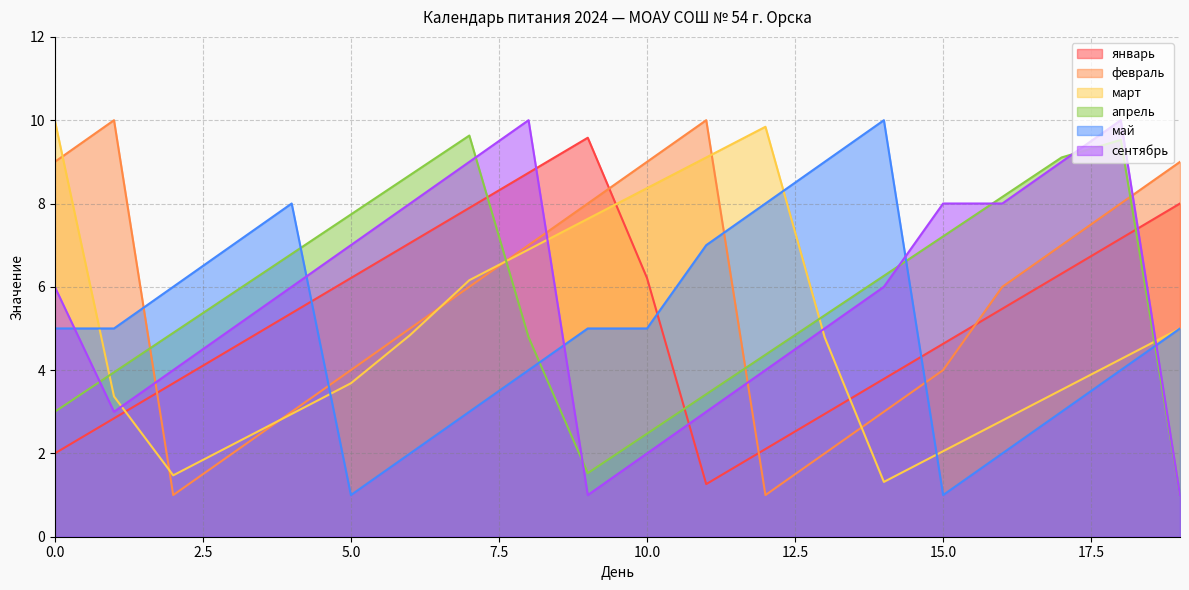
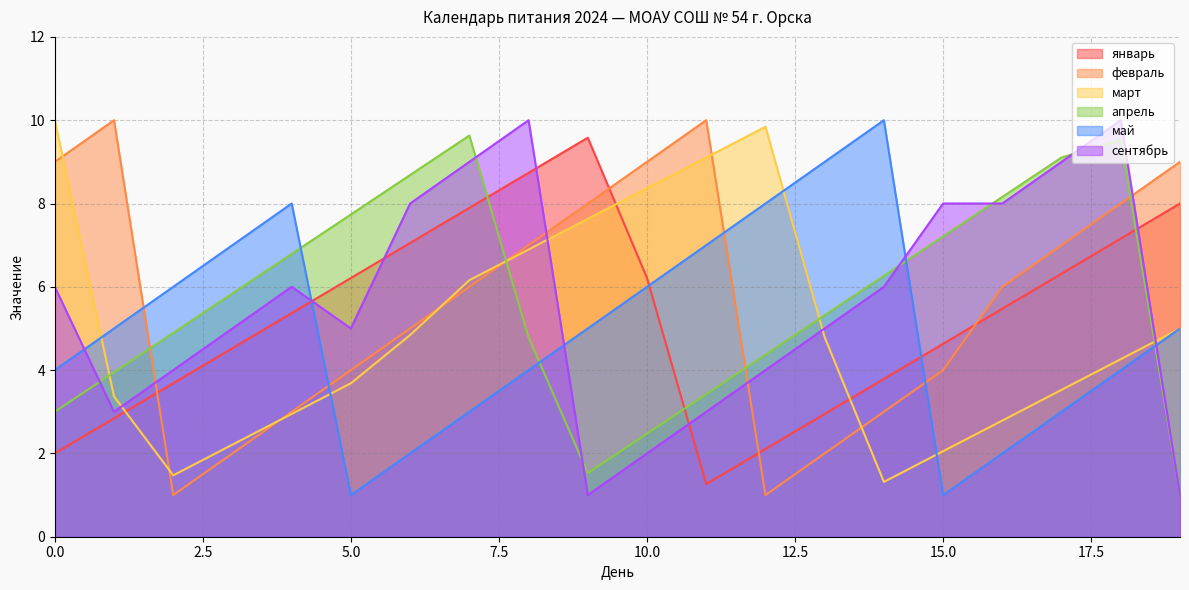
май, 0.0: 5 -> 4
сентябрь, 5.0: 7 -> 5
май, 10.0: 5 -> 6
